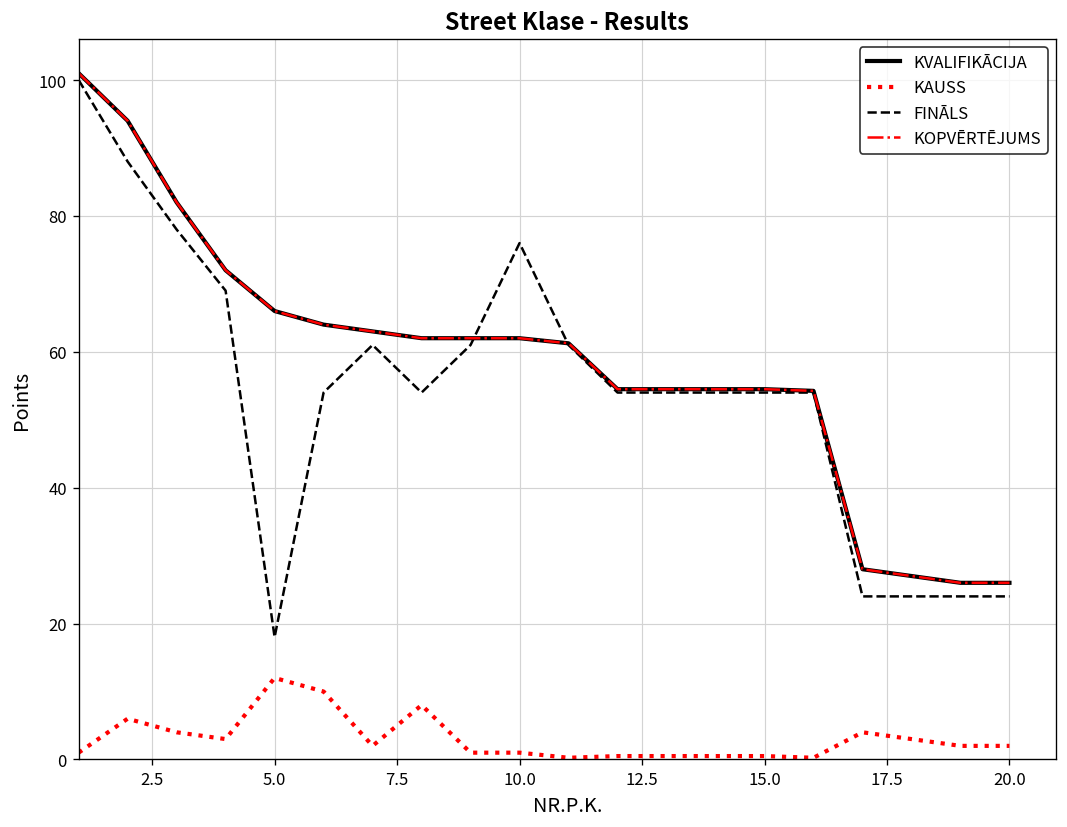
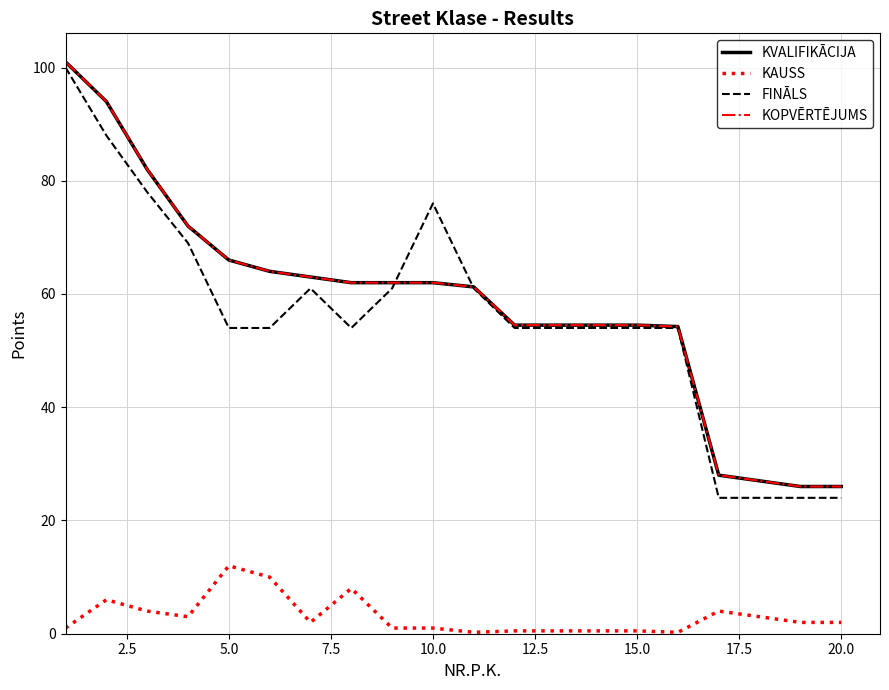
FINĀLS, 5.0: 18 -> 54
